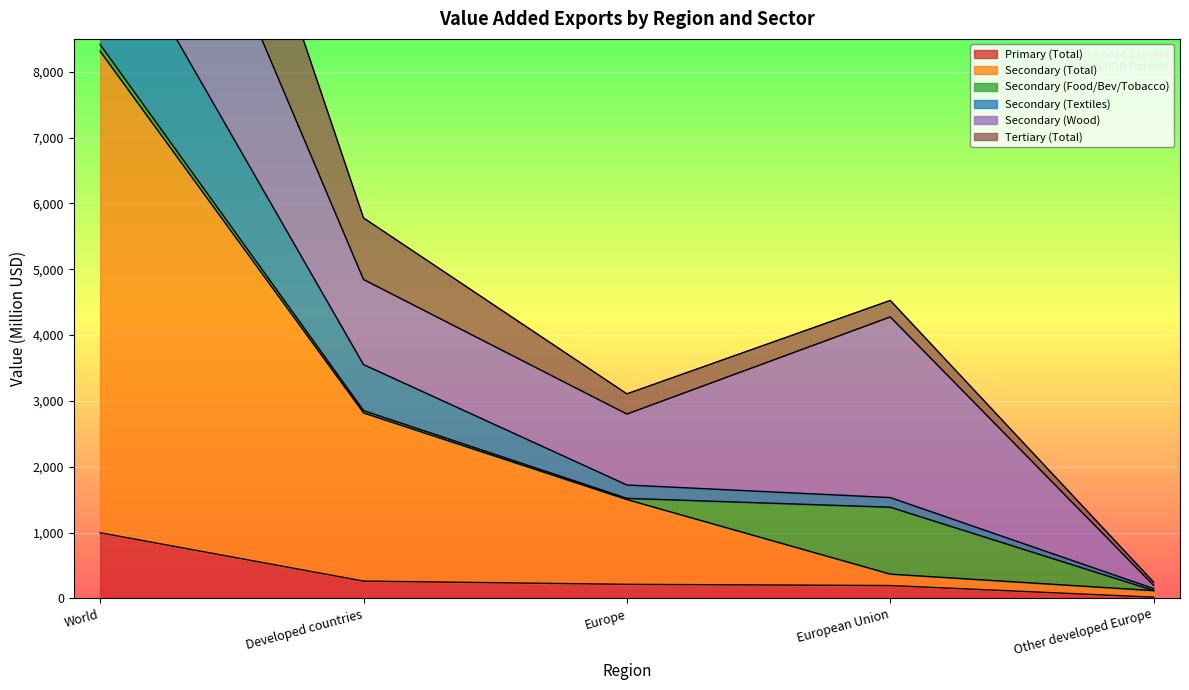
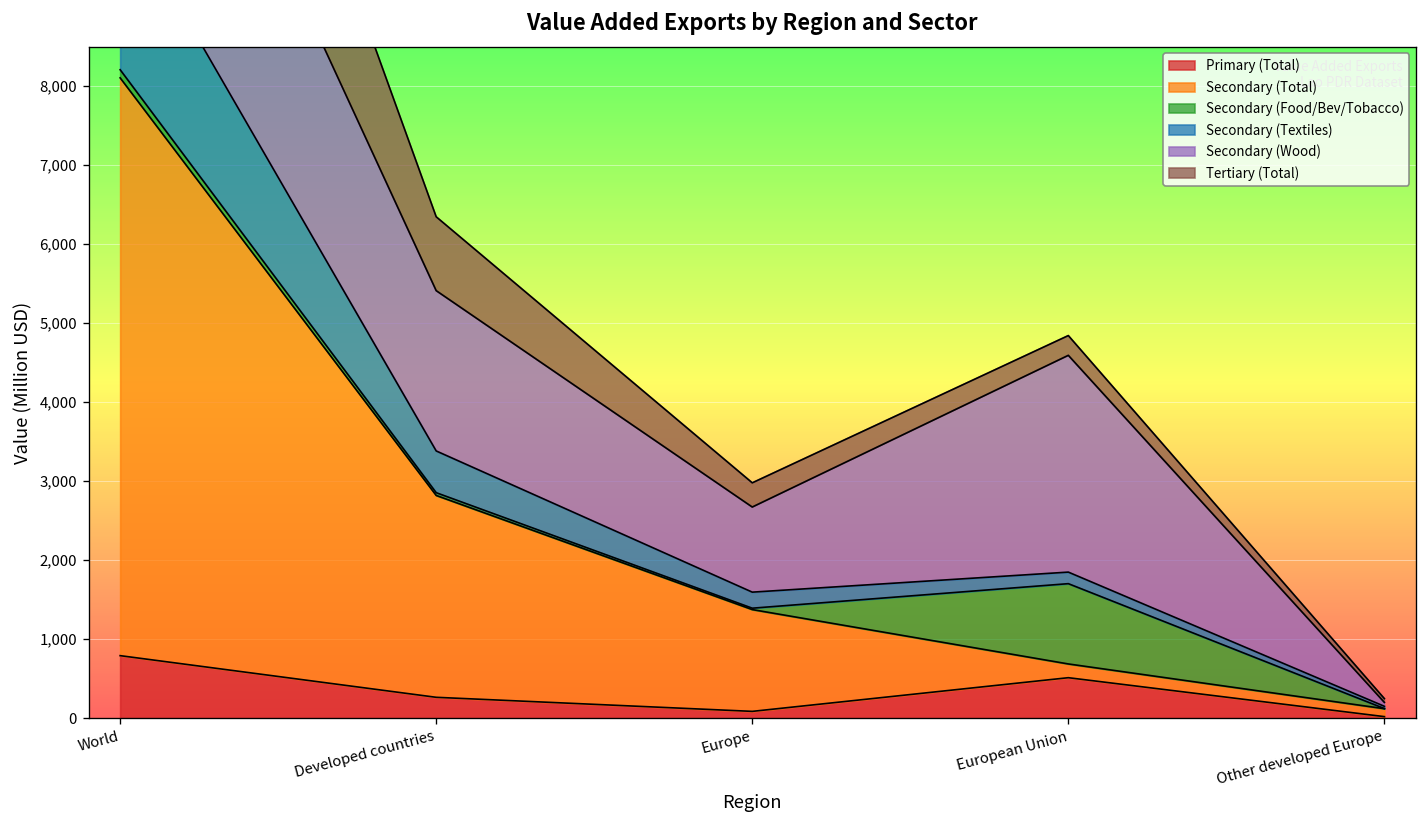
Primary (Total), World: 1,000 -> 800
Secondary (Textiles), Developed countries: 700 -> 500
Secondary (Wood), Developed countries: 1,300 -> 2,000
Primary (Total), Europe: 200 -> 100
Primary (Total), European Union: 200 -> 500
